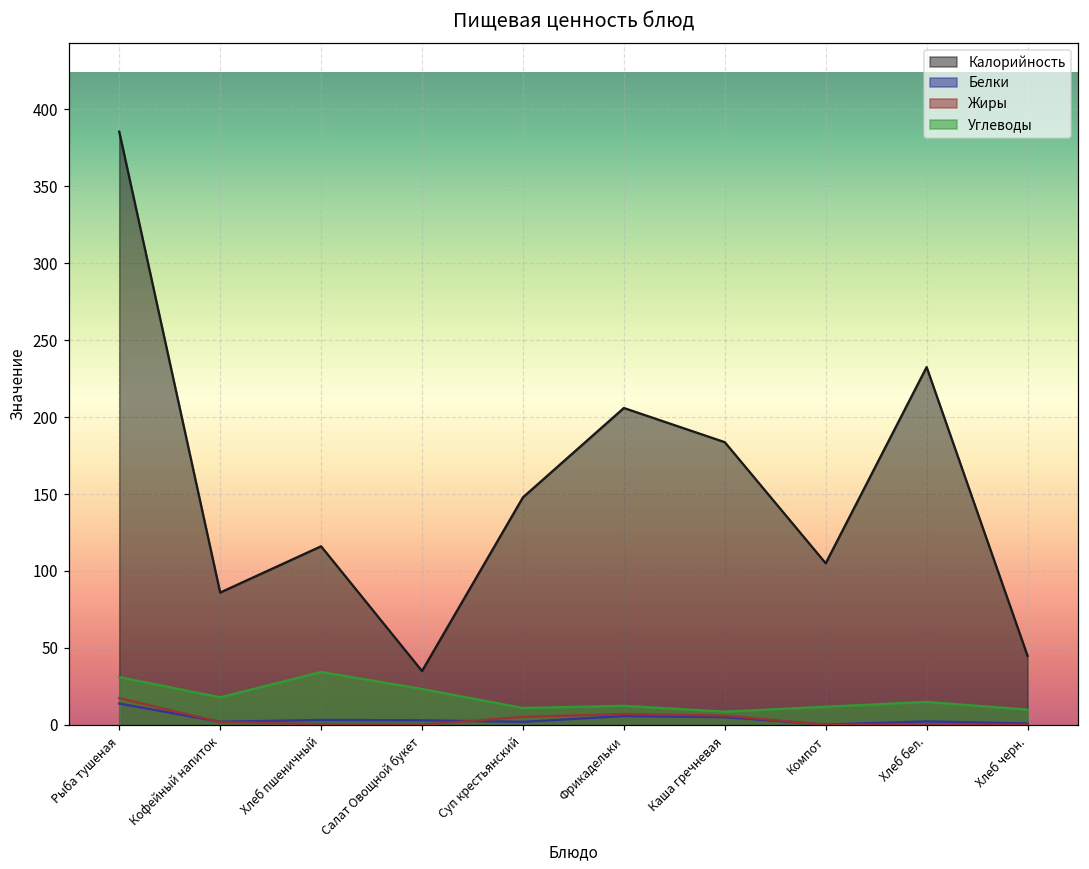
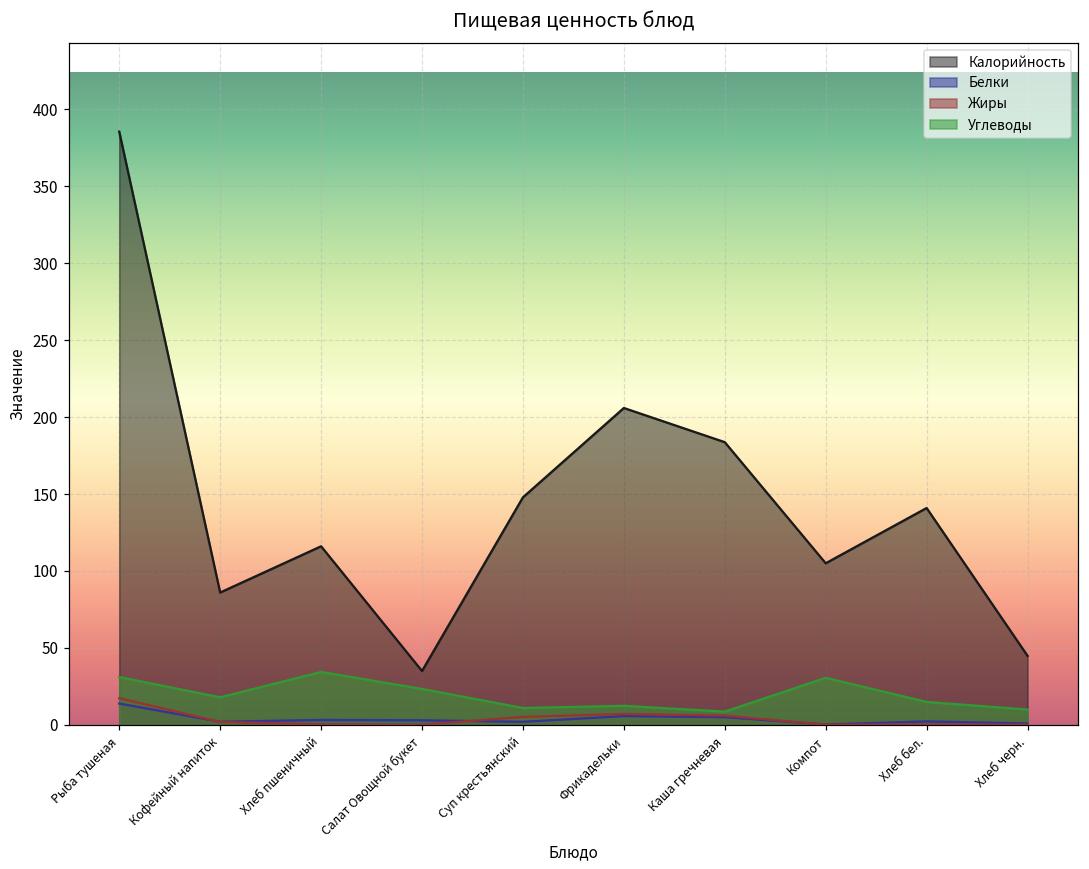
Углеводы, Компот: 12 -> 31
Калорийность, Хлеб бел.: 232 -> 141
